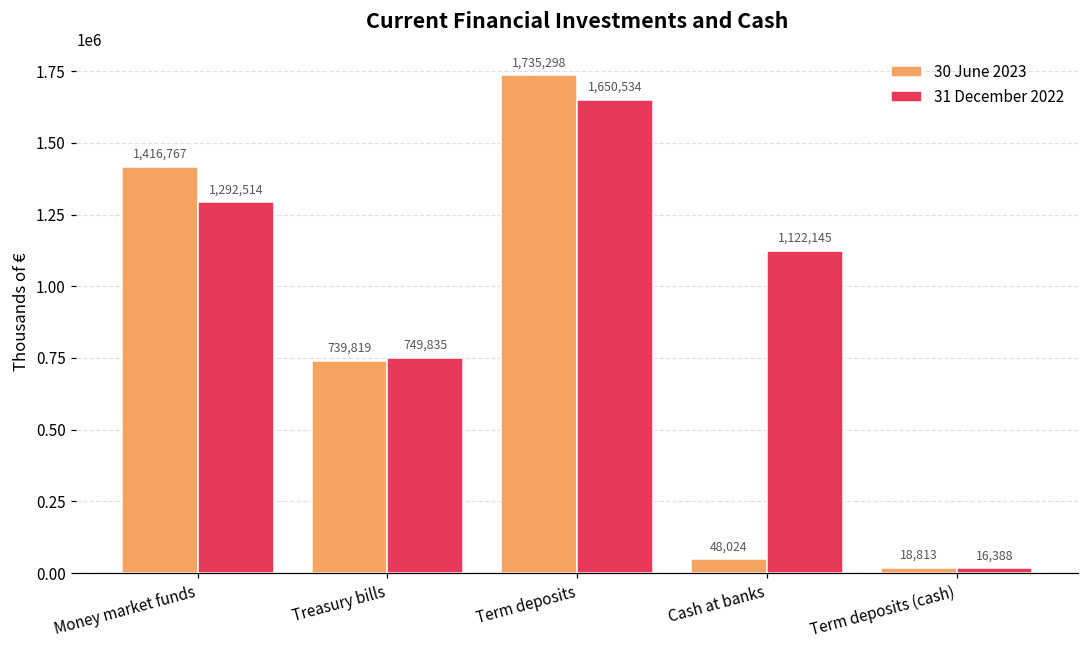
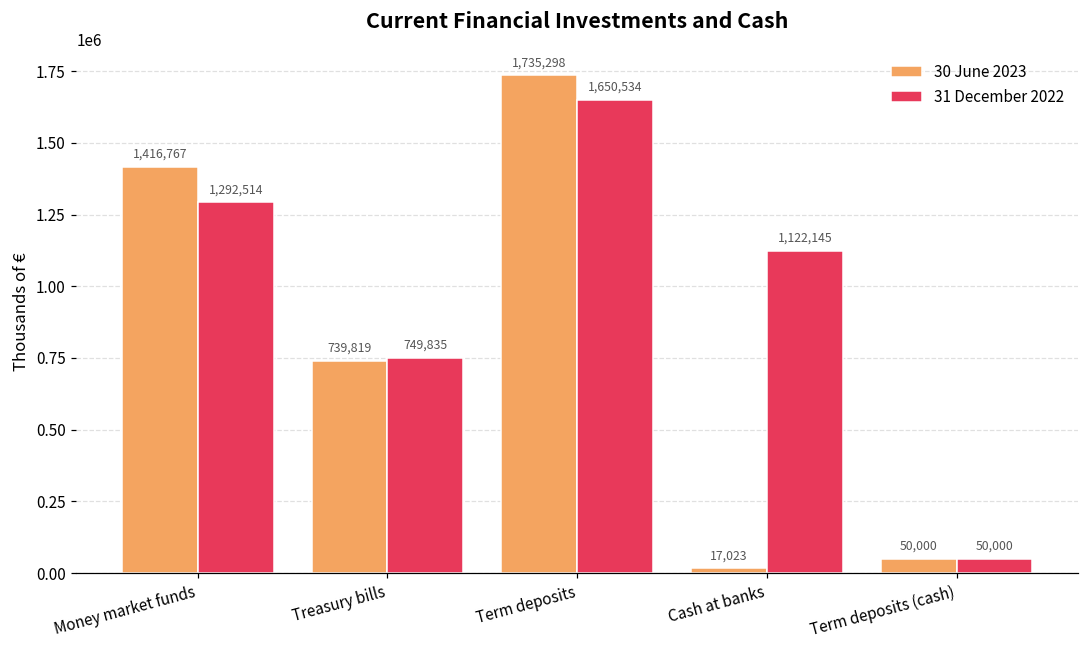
30 June 2023, Cash at banks: 48,024 -> 17,023
30 June 2023, Term deposits (cash): 18,813 -> 50,000
31 December 2022, Term deposits (cash): 16,388 -> 50,000
